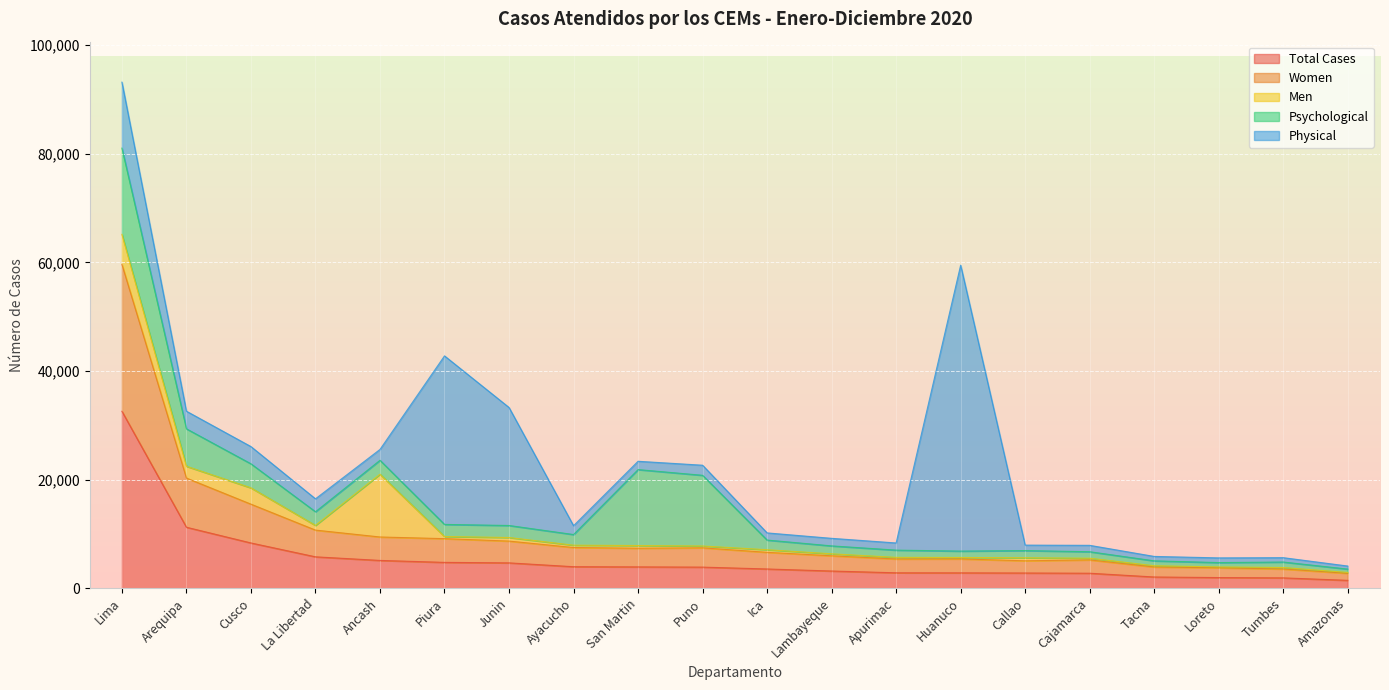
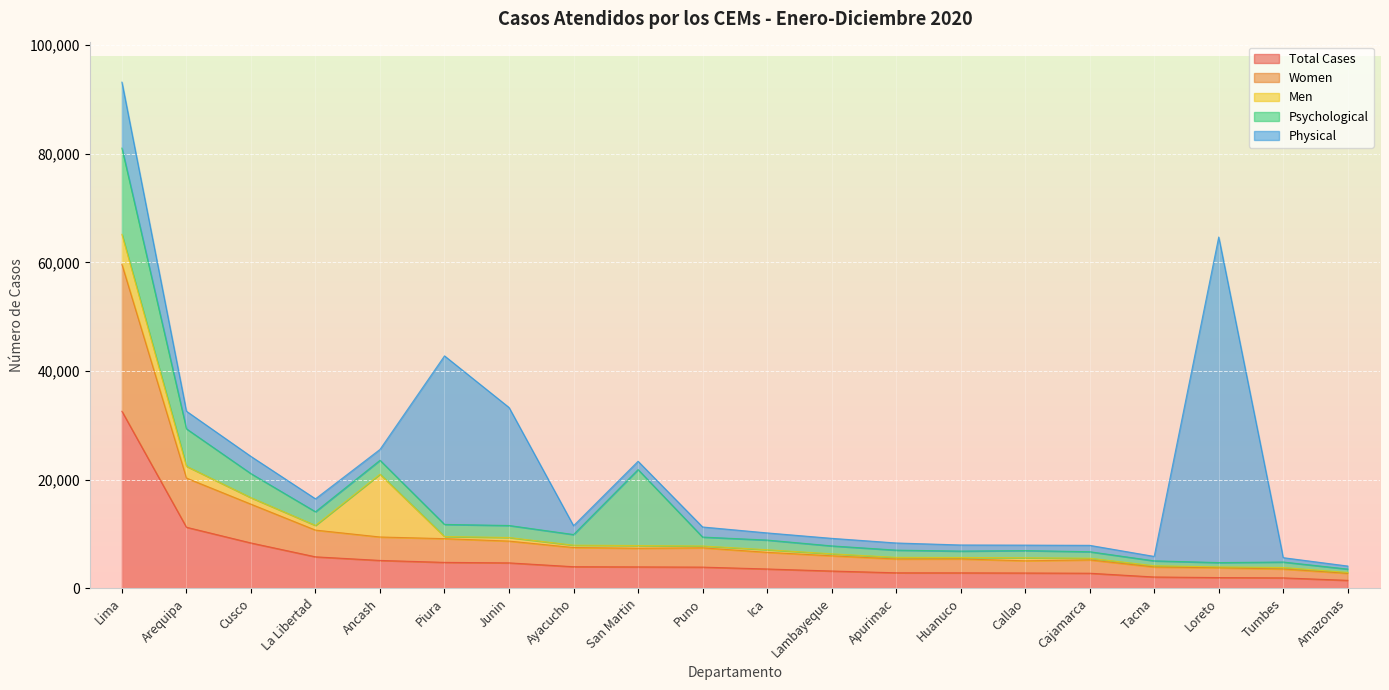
Men, Cusco: 3,000 -> 1,000
Psychological, Puno: 13,000 -> 2,000
Physical, Huanuco: 53,000 -> 1,000
Physical, Loreto: 1,000 -> 60,000
